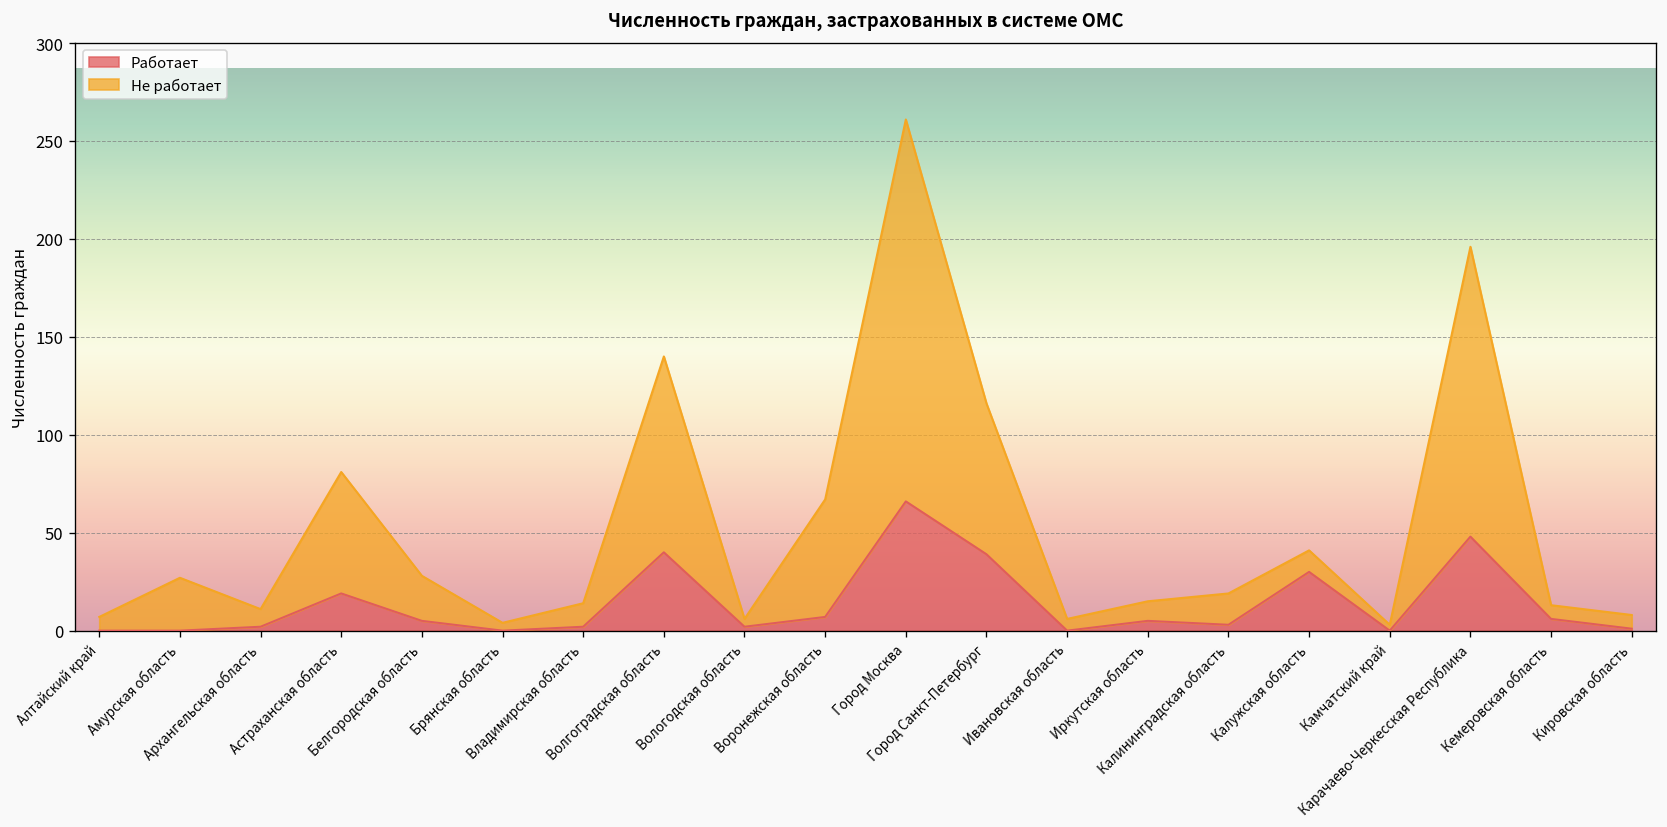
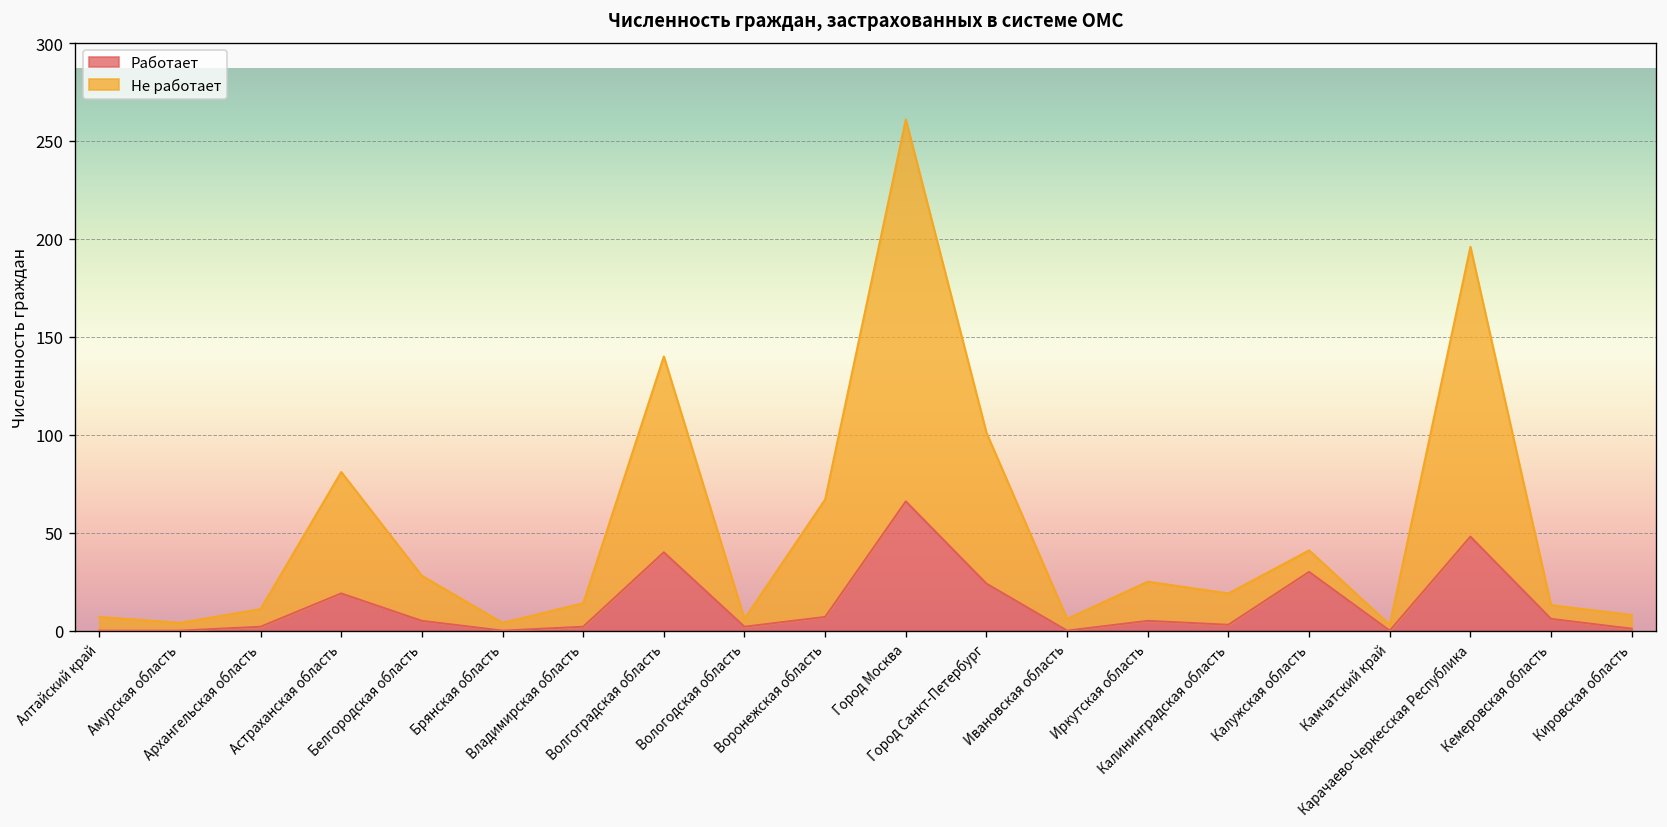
Не работает, Амурская область: 27 -> 4
Работает, Город Санкт-Петербург: 39 -> 24
Не работает, Иркутская область: 10 -> 20
